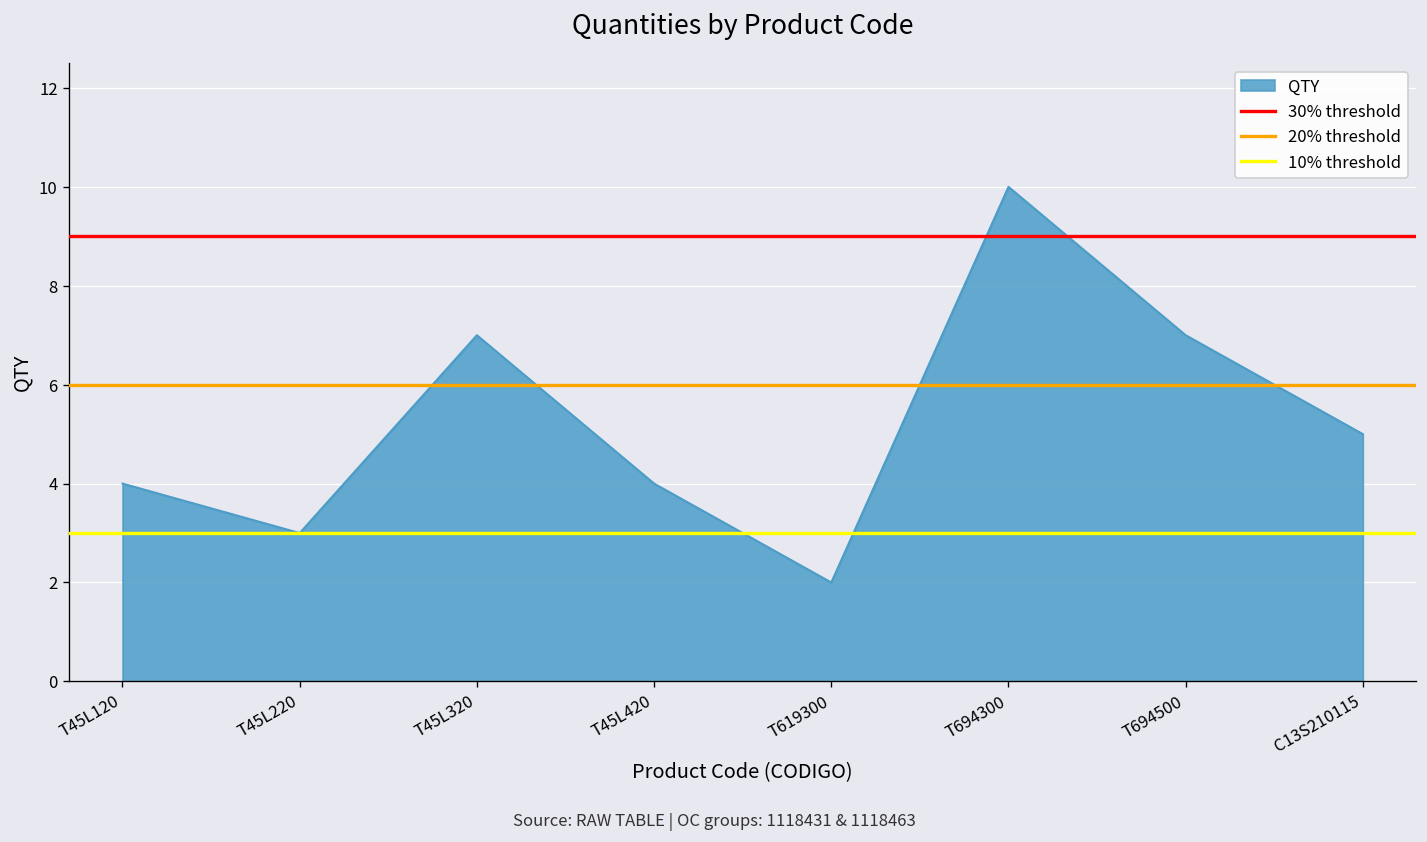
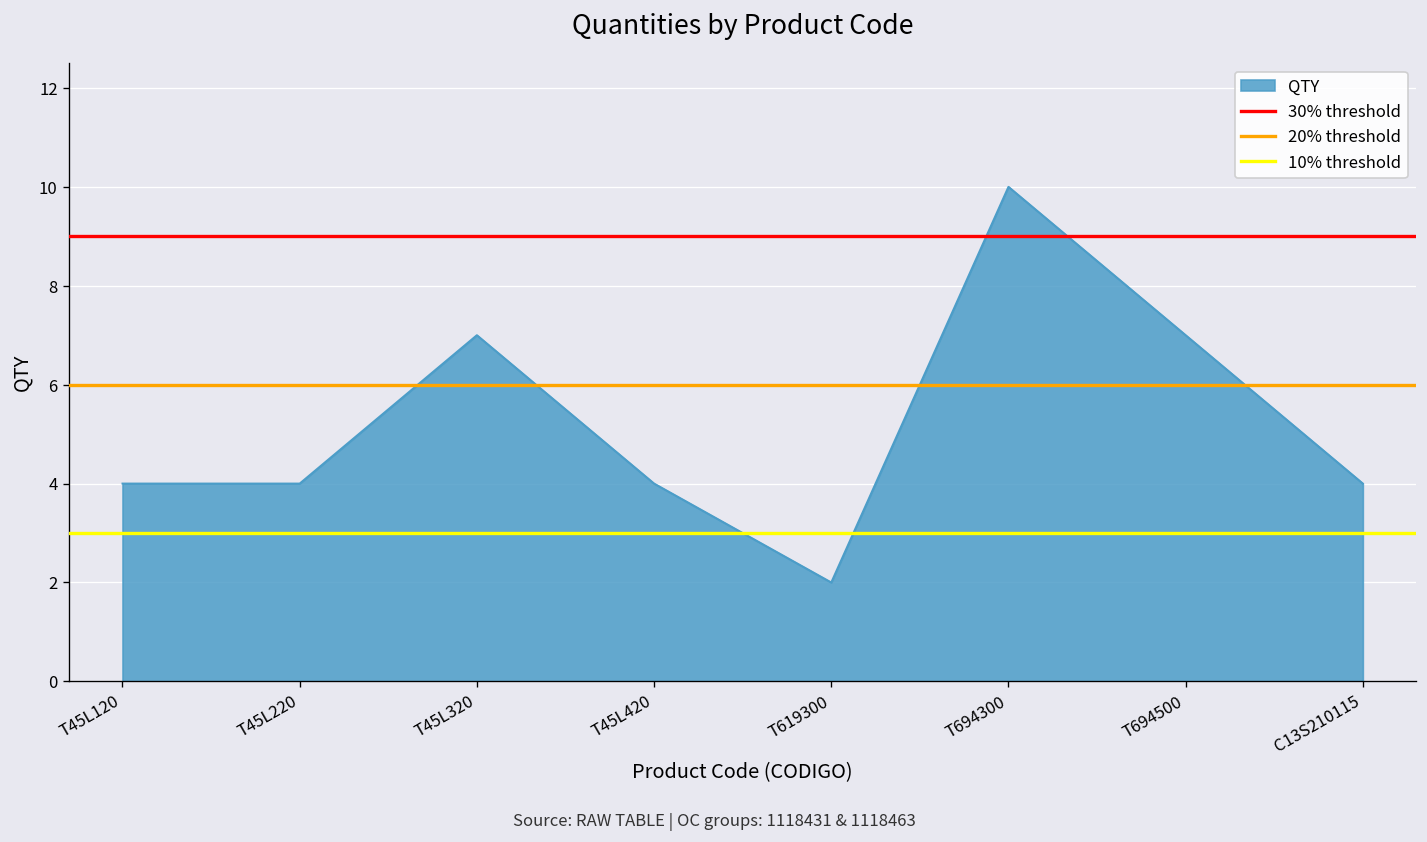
T45L220: 3 -> 4
C13S210115: 5 -> 4
